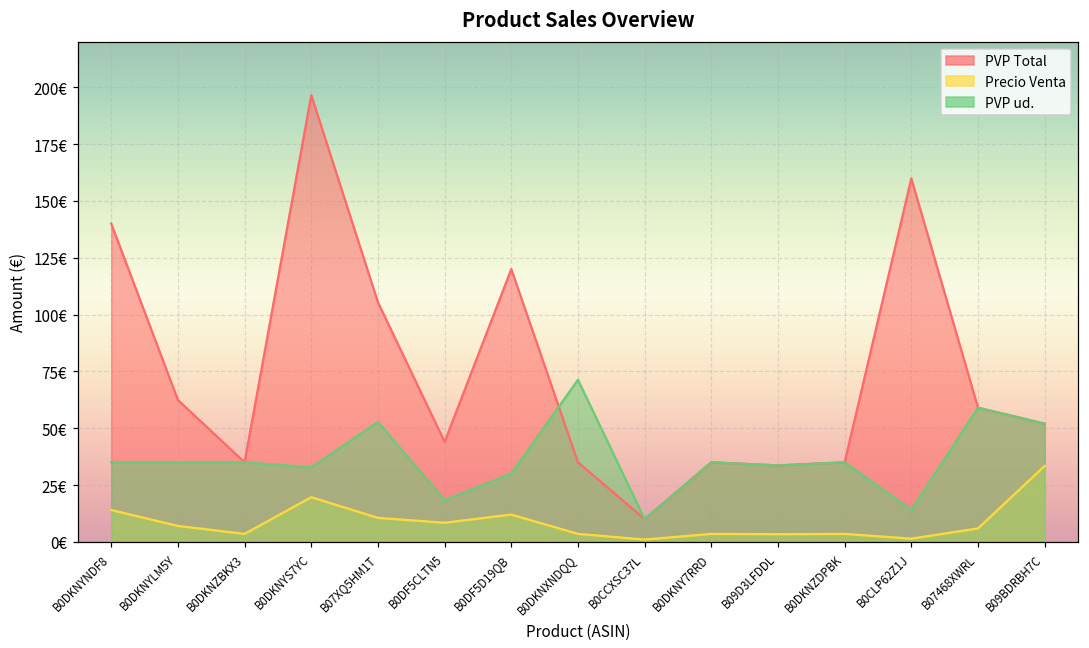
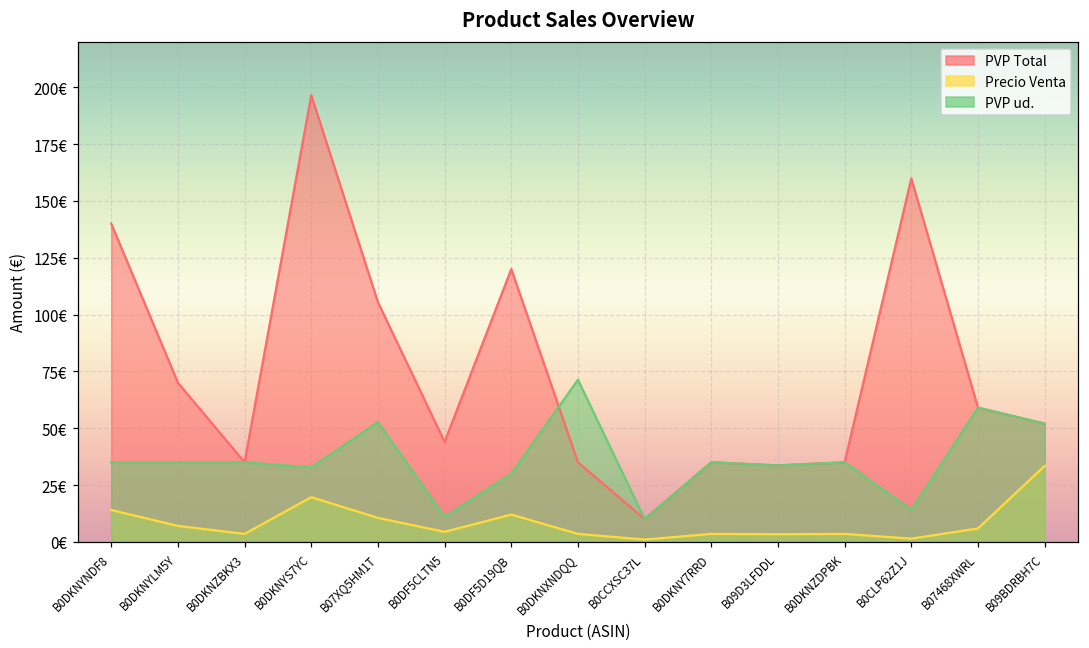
PVP Total, B0DKNYLM5Y: 62€ -> 70€
Precio Venta, B0DF5CLTN5: 8€ -> 4€
PVP ud., B0DF5CLTN5: 18€ -> 11€
